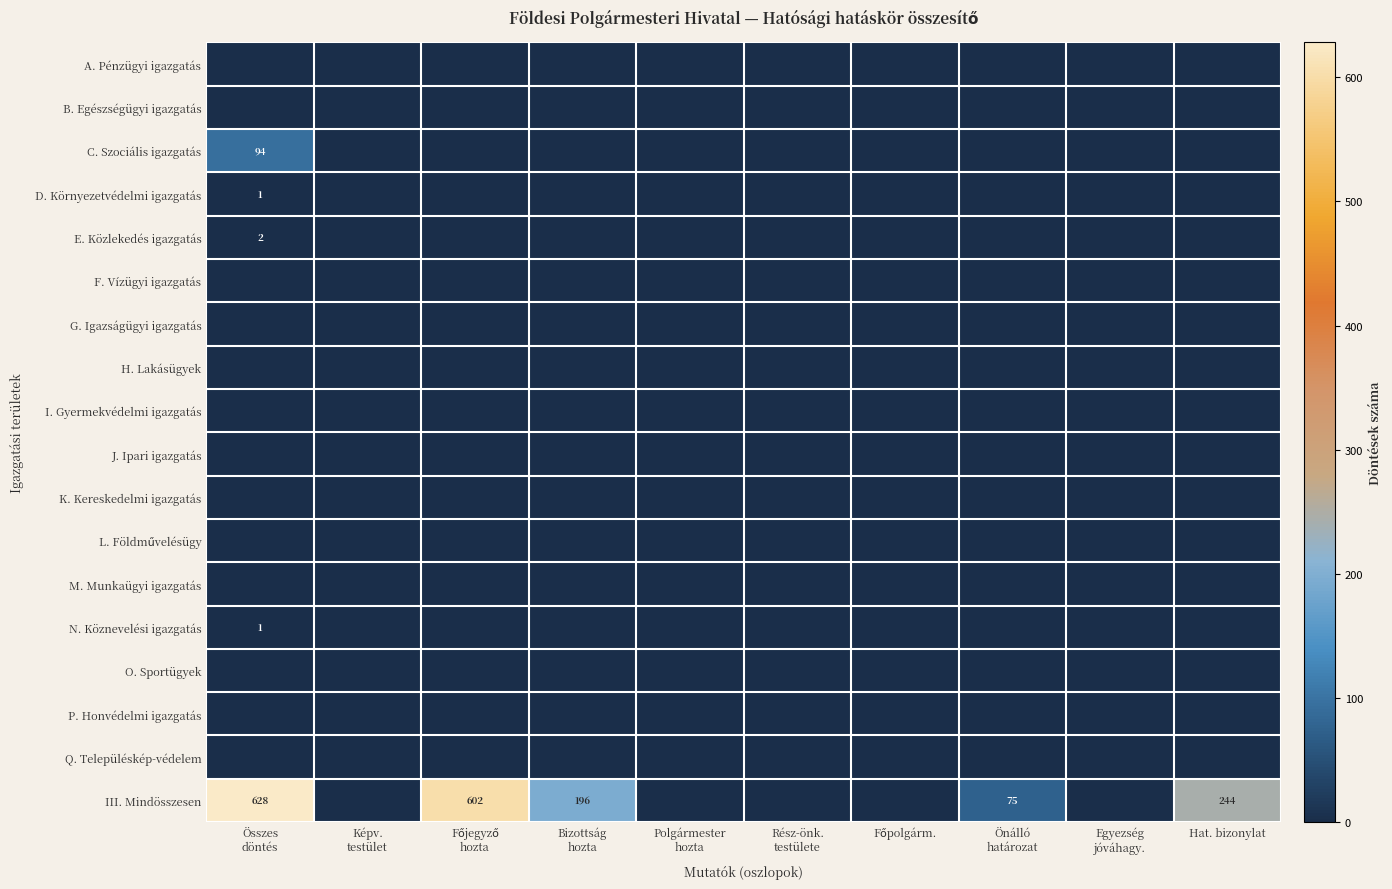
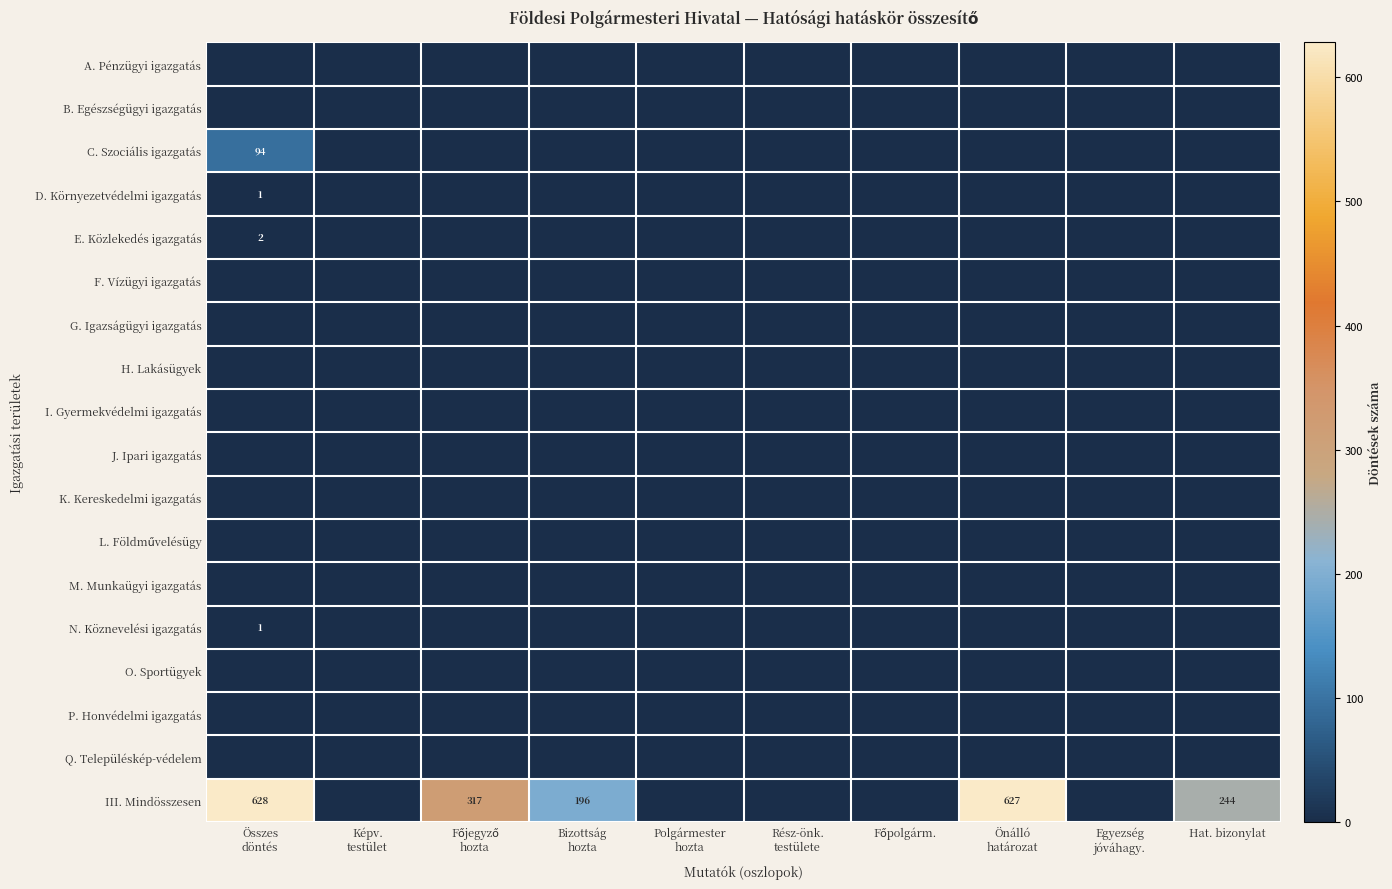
III. Mindösszesen, Főjegyző hozta: 602 -> 317
III. Mindösszesen, Önálló határozat: 75 -> 627
